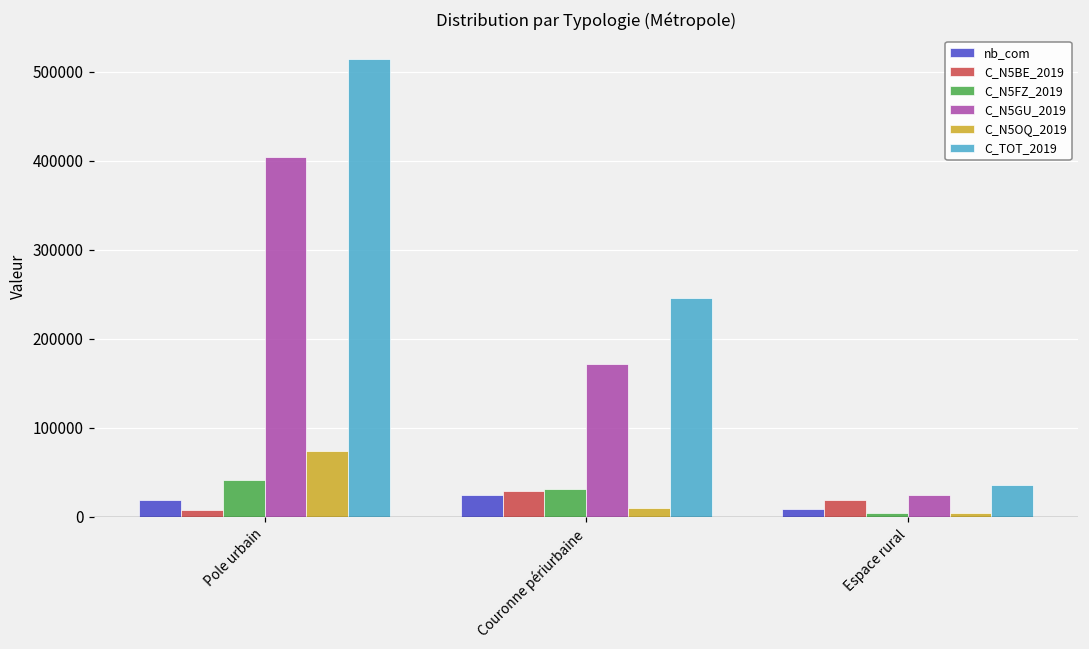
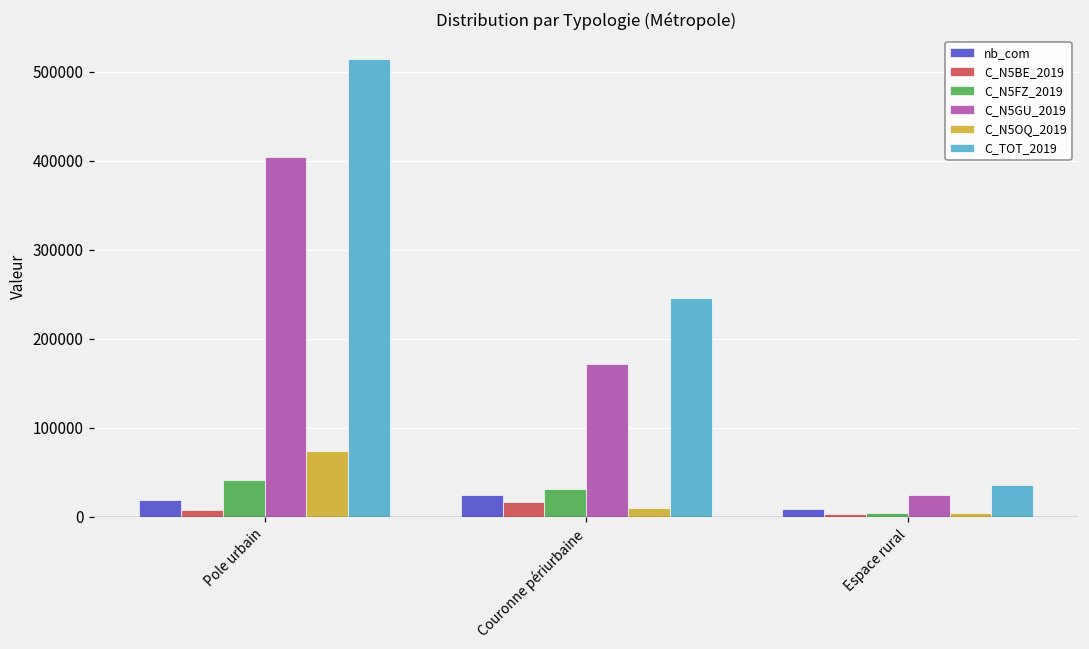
C_N5BE_2019, Couronne périurbaine: 30000 -> 20000
C_N5BE_2019, Espace rural: 20000 -> 0
